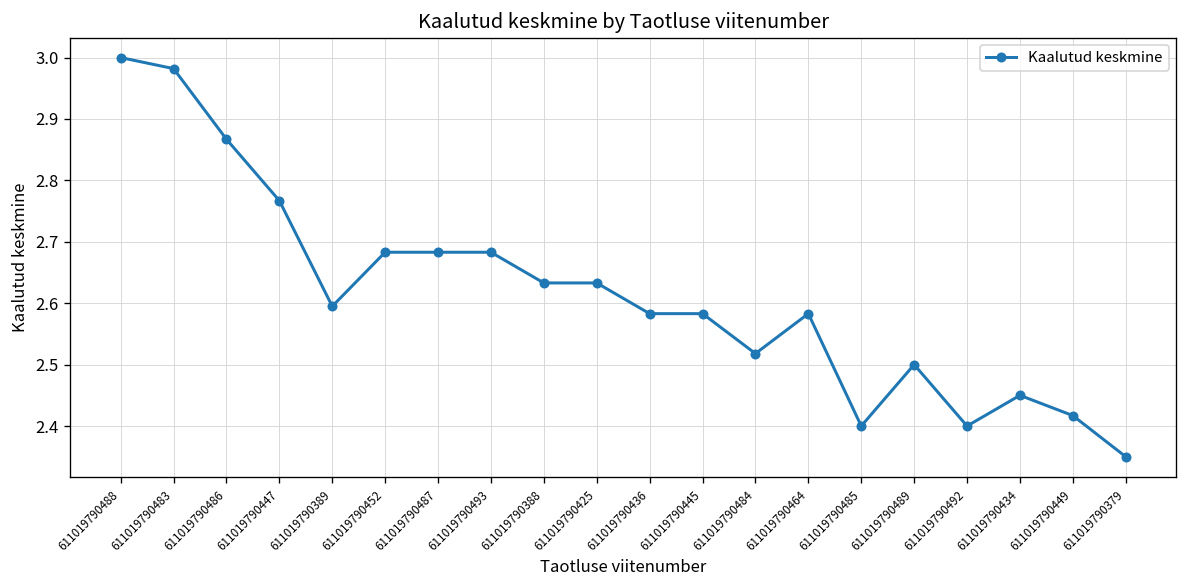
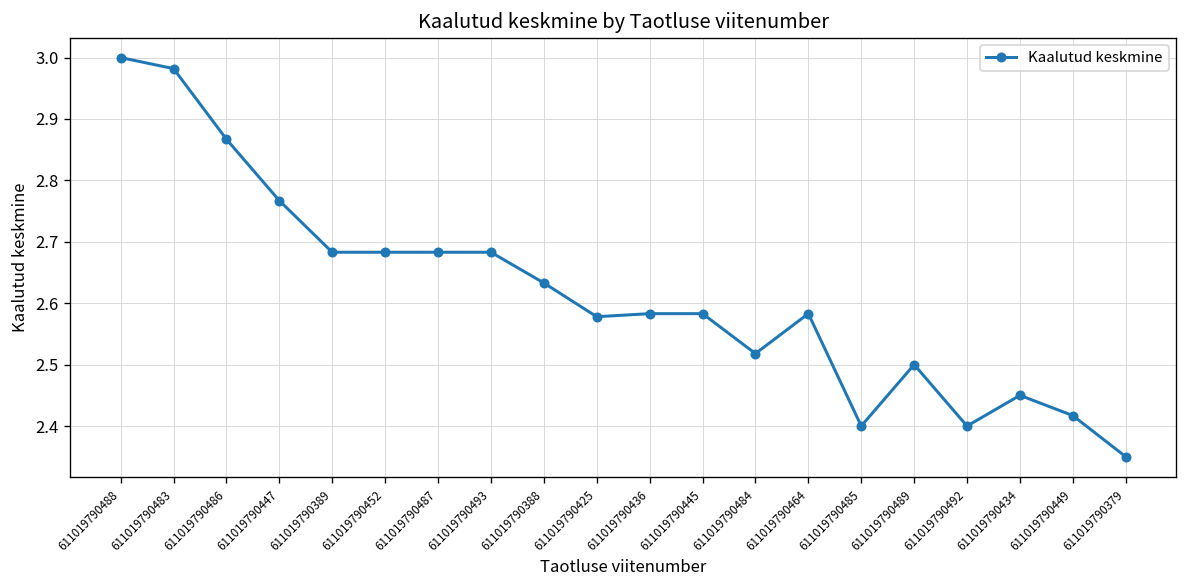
611019790389: 2.60 -> 2.68
611019790425: 2.63 -> 2.58
